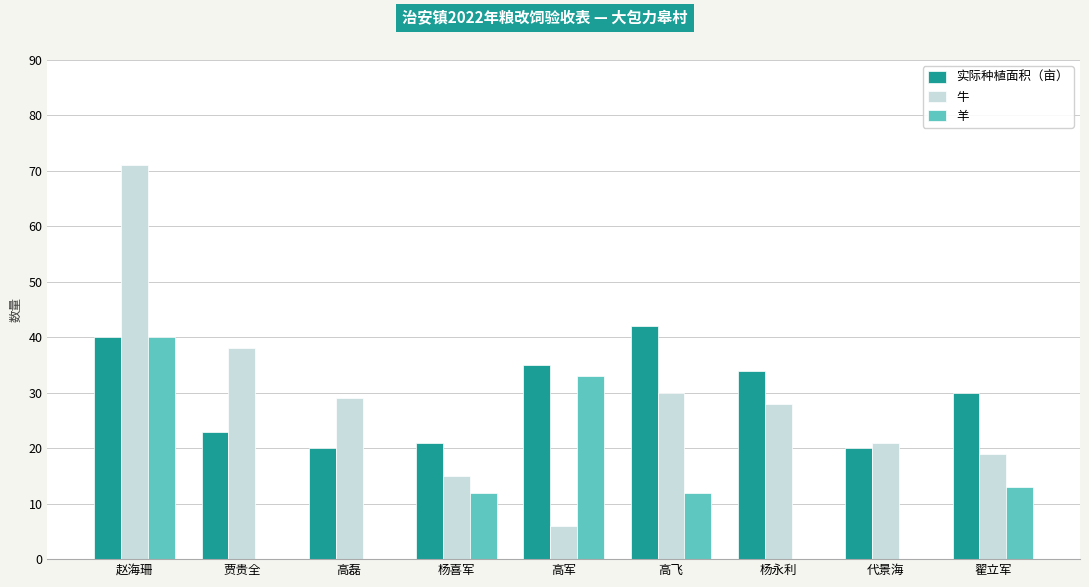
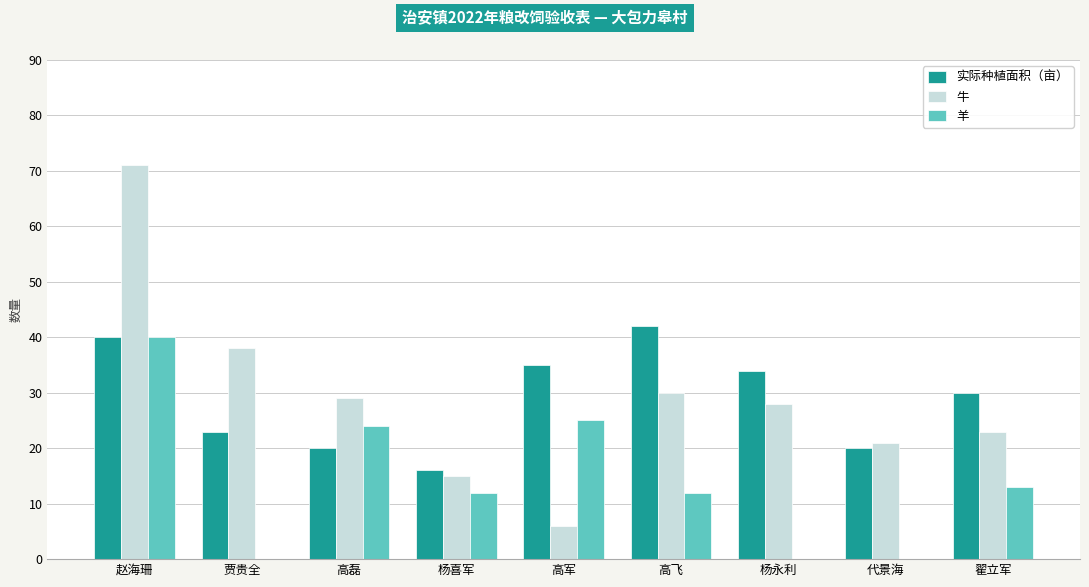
羊, 高磊: 0 -> 24
实际种植面积（亩）, 杨喜军: 21 -> 16
羊, 高军: 33 -> 25
牛, 翟立军: 19 -> 23
